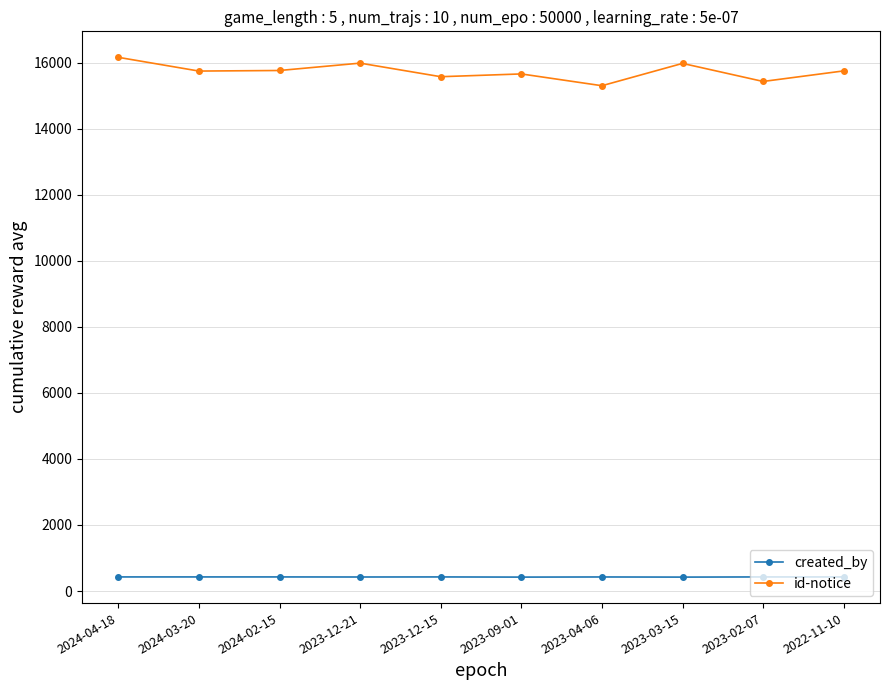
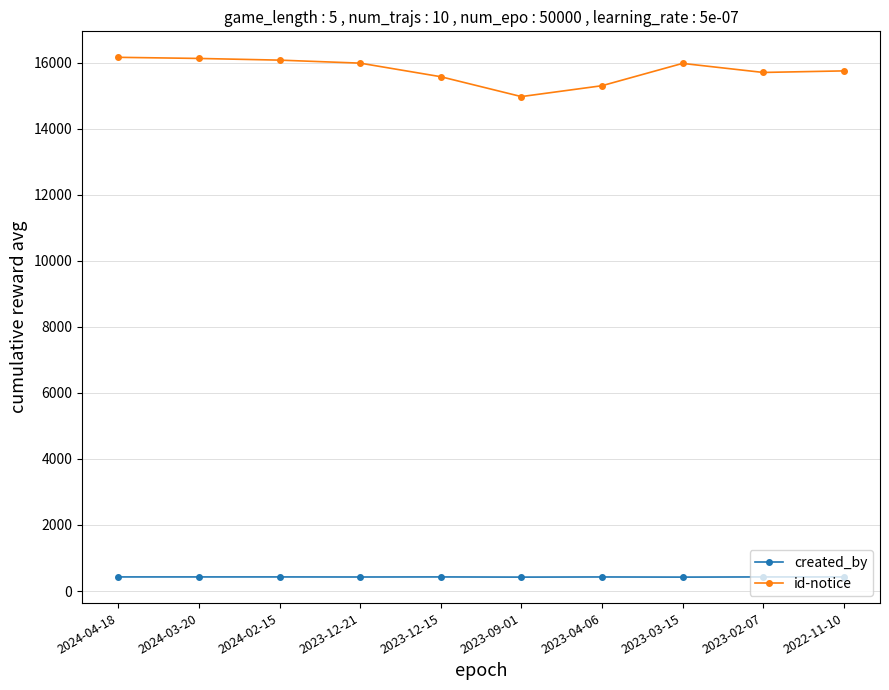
id-notice, 2024-03-20: 15700 -> 16100
id-notice, 2024-02-15: 15800 -> 16100
id-notice, 2023-09-01: 15700 -> 15000
id-notice, 2023-02-07: 15400 -> 15700
